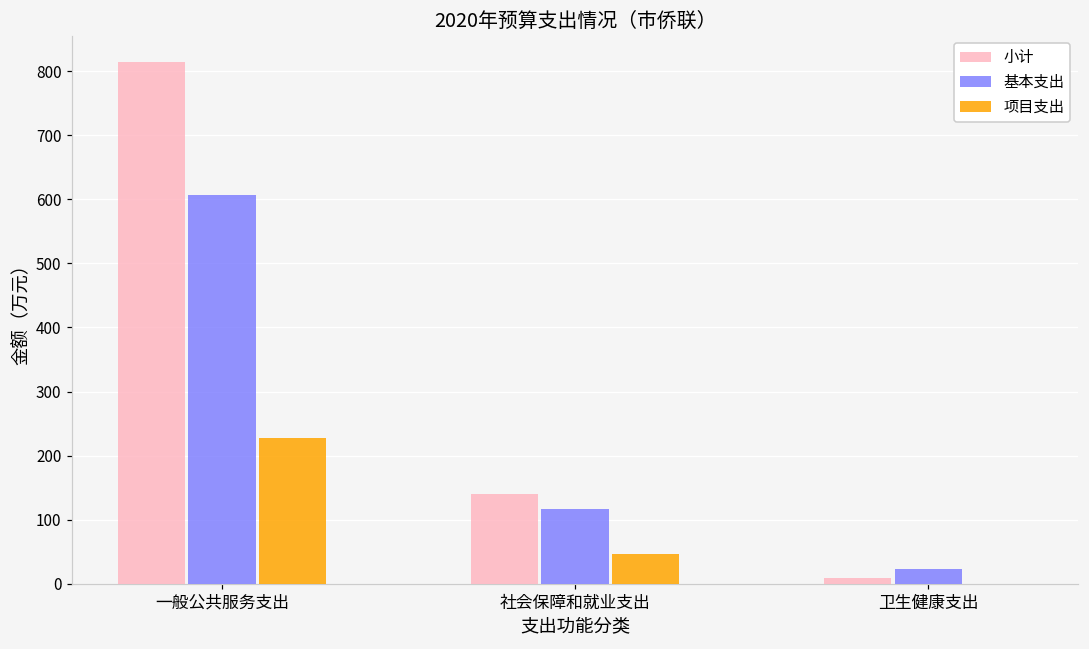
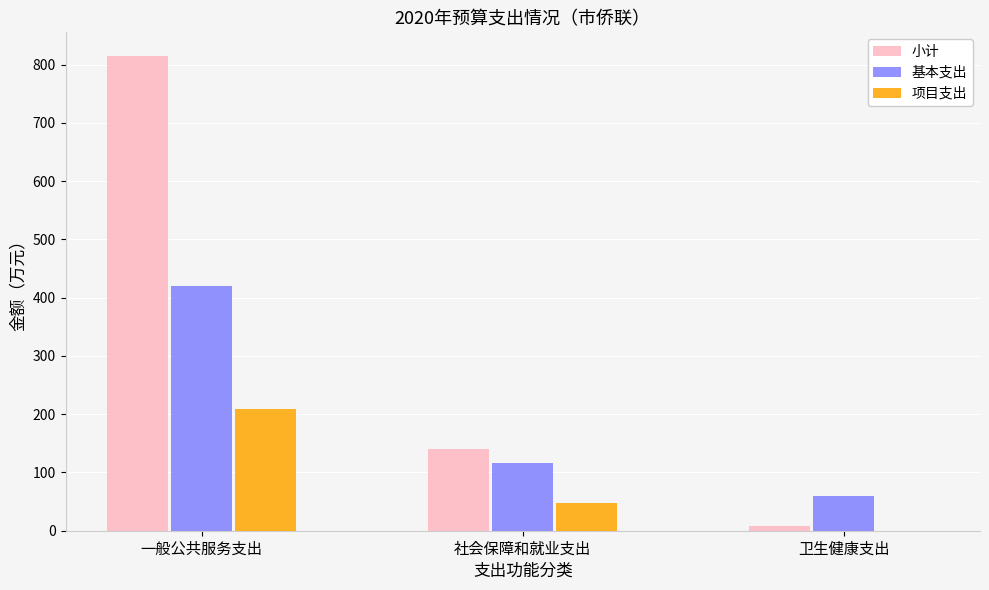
基本支出, 一般公共服务支出: 610 -> 420
项目支出, 一般公共服务支出: 230 -> 210
基本支出, 卫生健康支出: 20 -> 60
